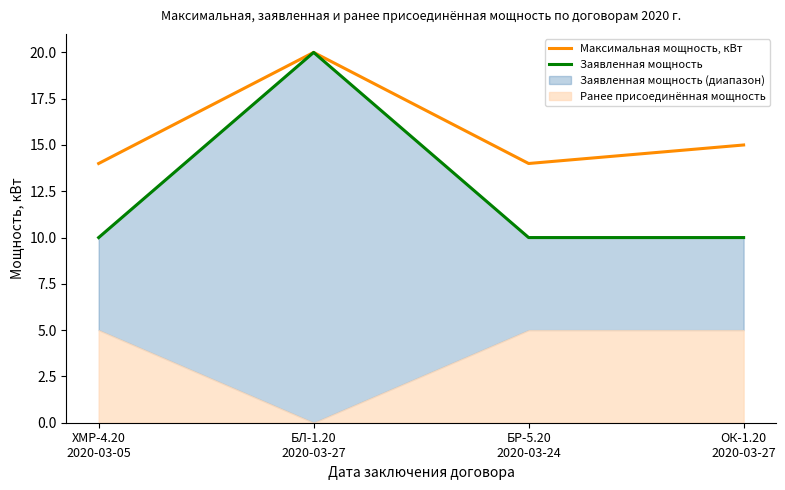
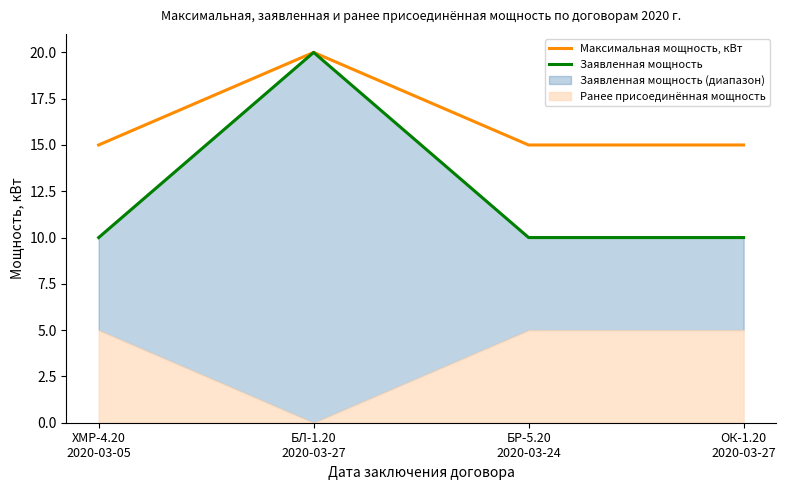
Максимальная мощность, кВт, ХМР-4.20 2020-03-05: 14 -> 15
Максимальная мощность, кВт, БР-5.20 2020-03-24: 14 -> 15
